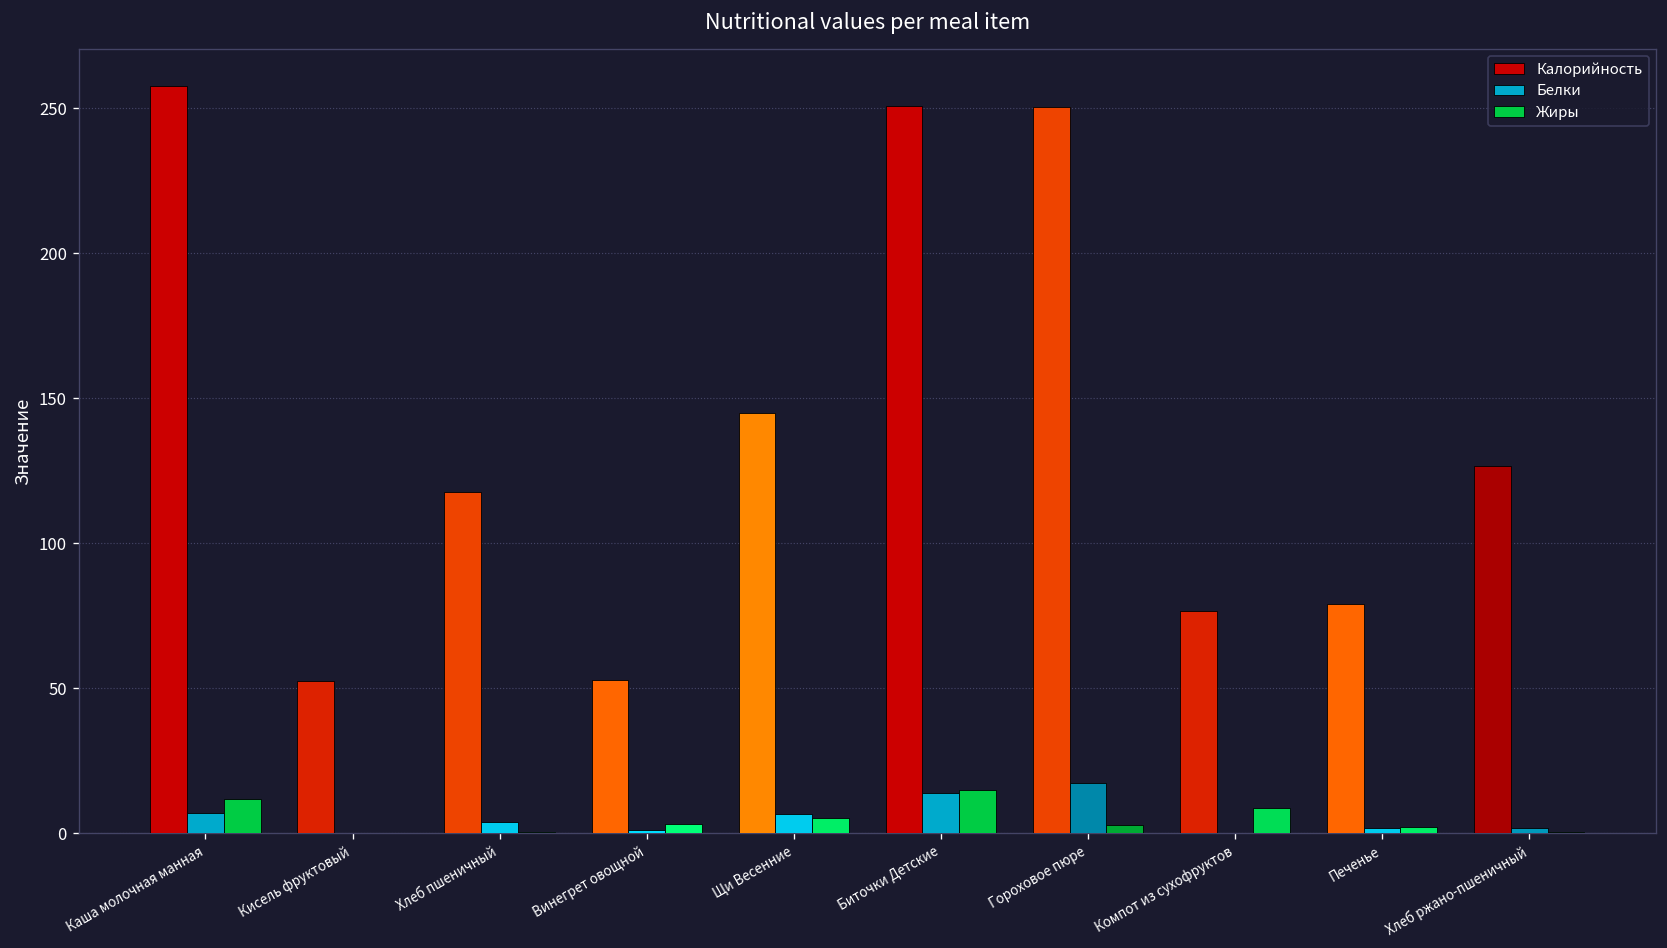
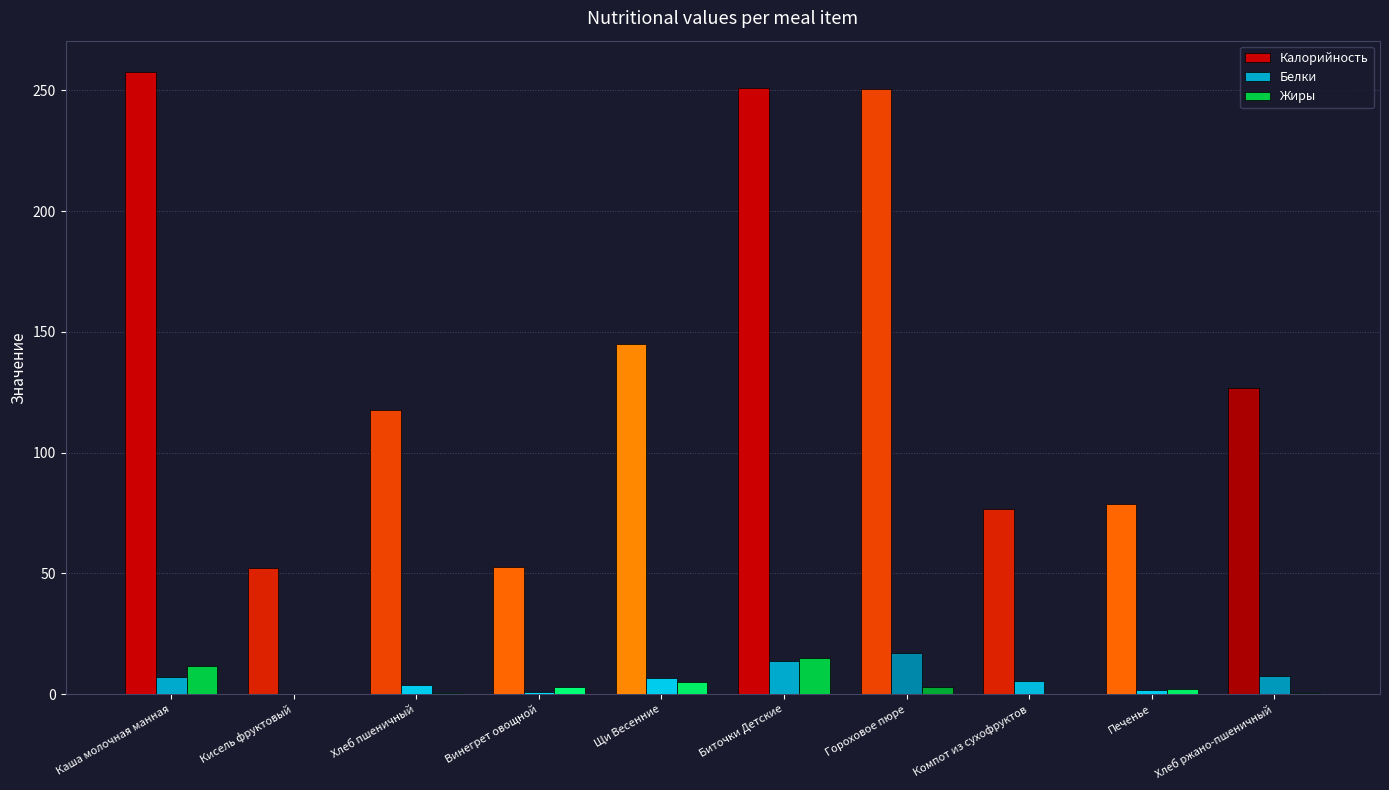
Белки, Компот из сухофруктов: 0 -> 5
Жиры, Компот из сухофруктов: 9 -> 0
Белки, Хлеб ржано-пшеничный: 2 -> 7
